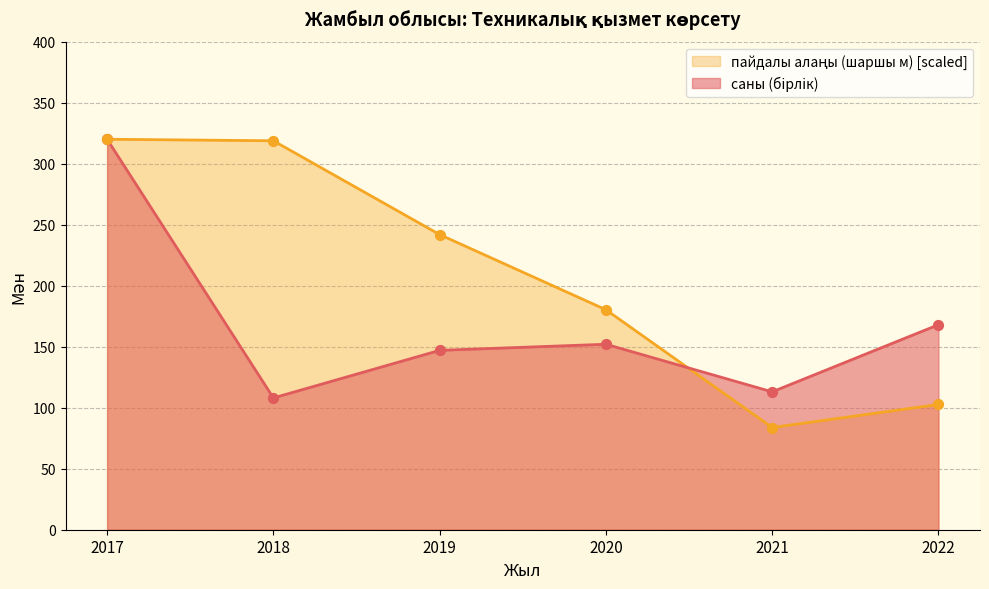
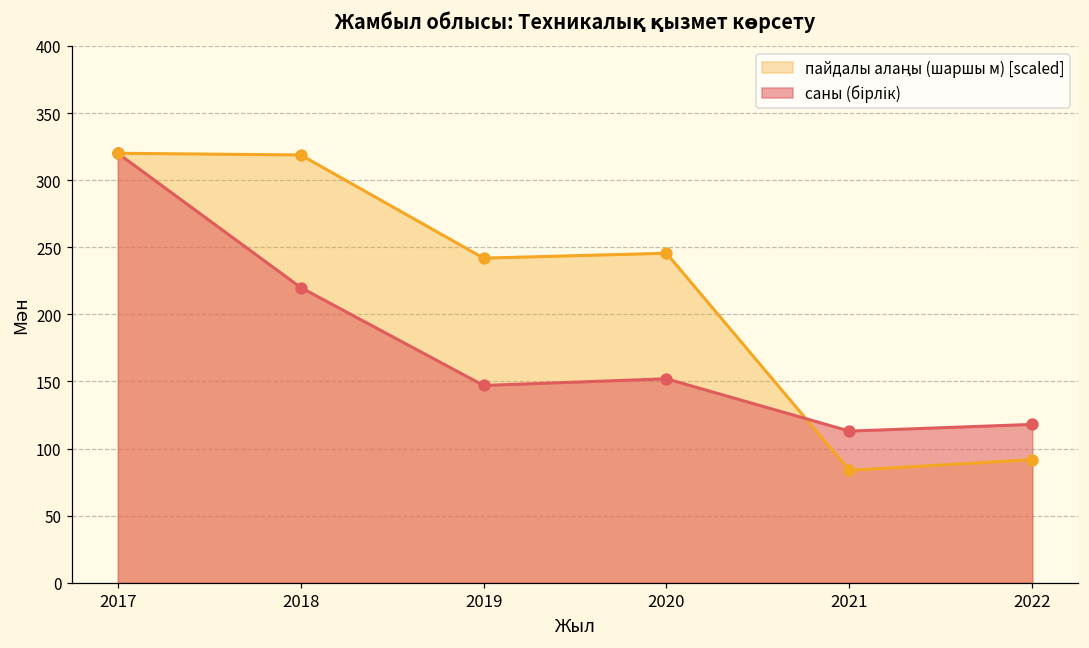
саны (бірлік), 2018: 108 -> 220
пайдалы алаңы (шаршы м) [scaled], 2020: 180 -> 246
пайдалы алаңы (шаршы м) [scaled], 2022: 103 -> 92
саны (бірлік), 2022: 168 -> 118
